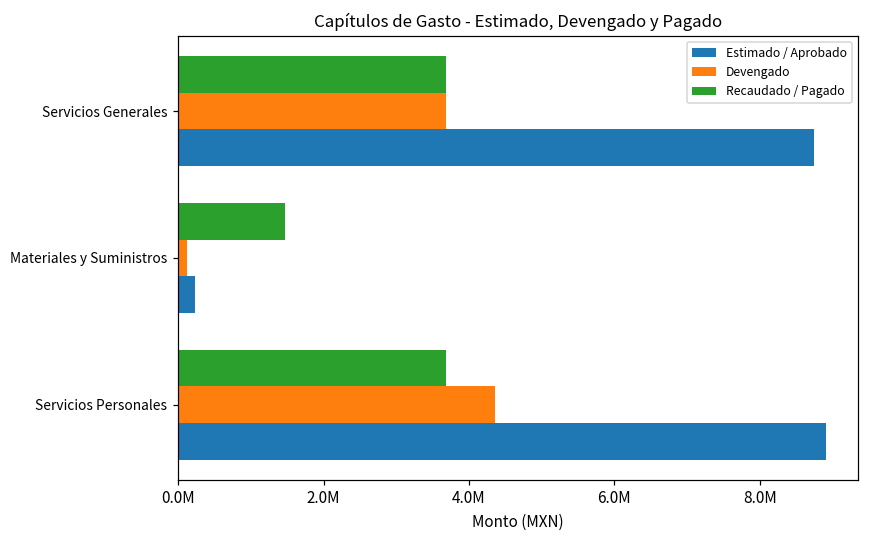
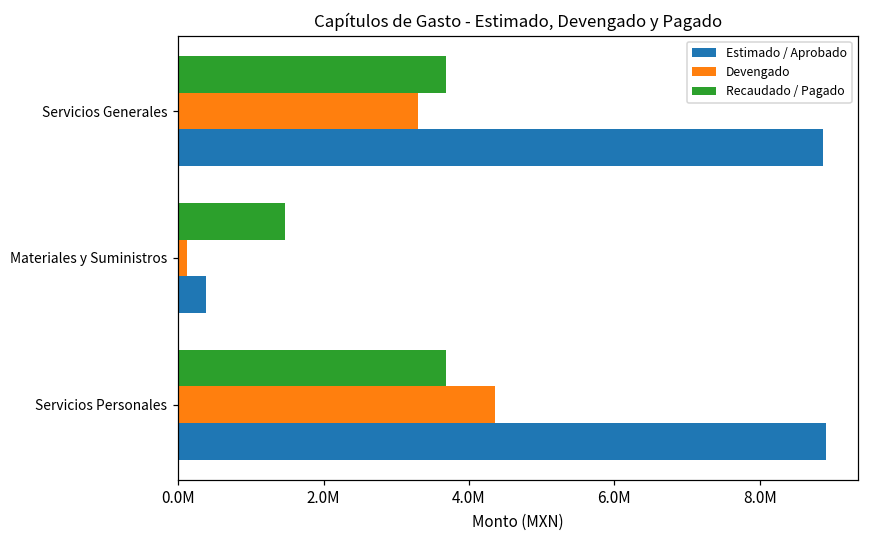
Devengado, Servicios Generales: 3700000 -> 3300000
Estimado / Aprobado, Servicios Generales: 8800000 -> 8900000
Estimado / Aprobado, Materiales y Suministros: 200000 -> 400000
